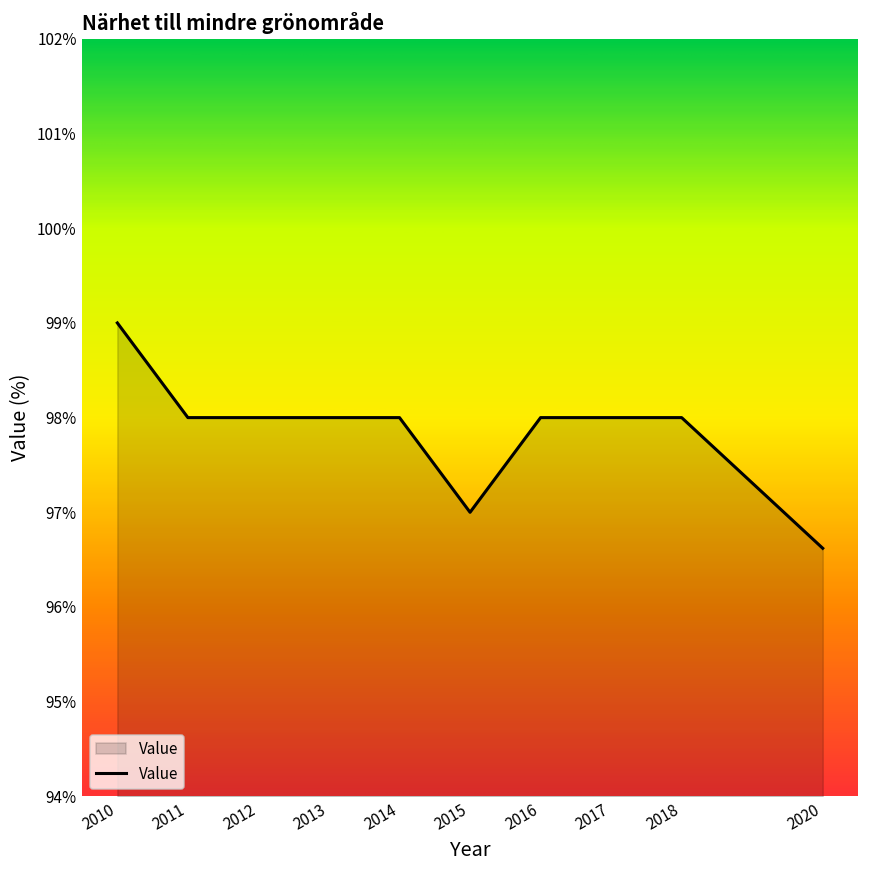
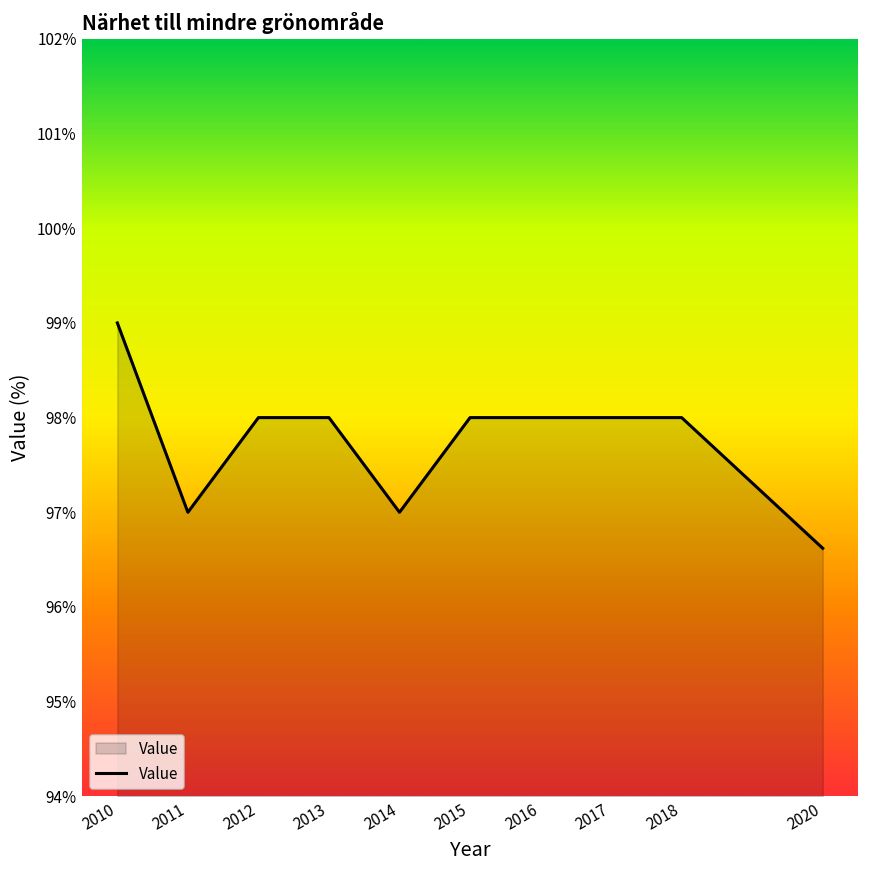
2011: 98% -> 97%
2014: 98% -> 97%
2015: 97% -> 98%
